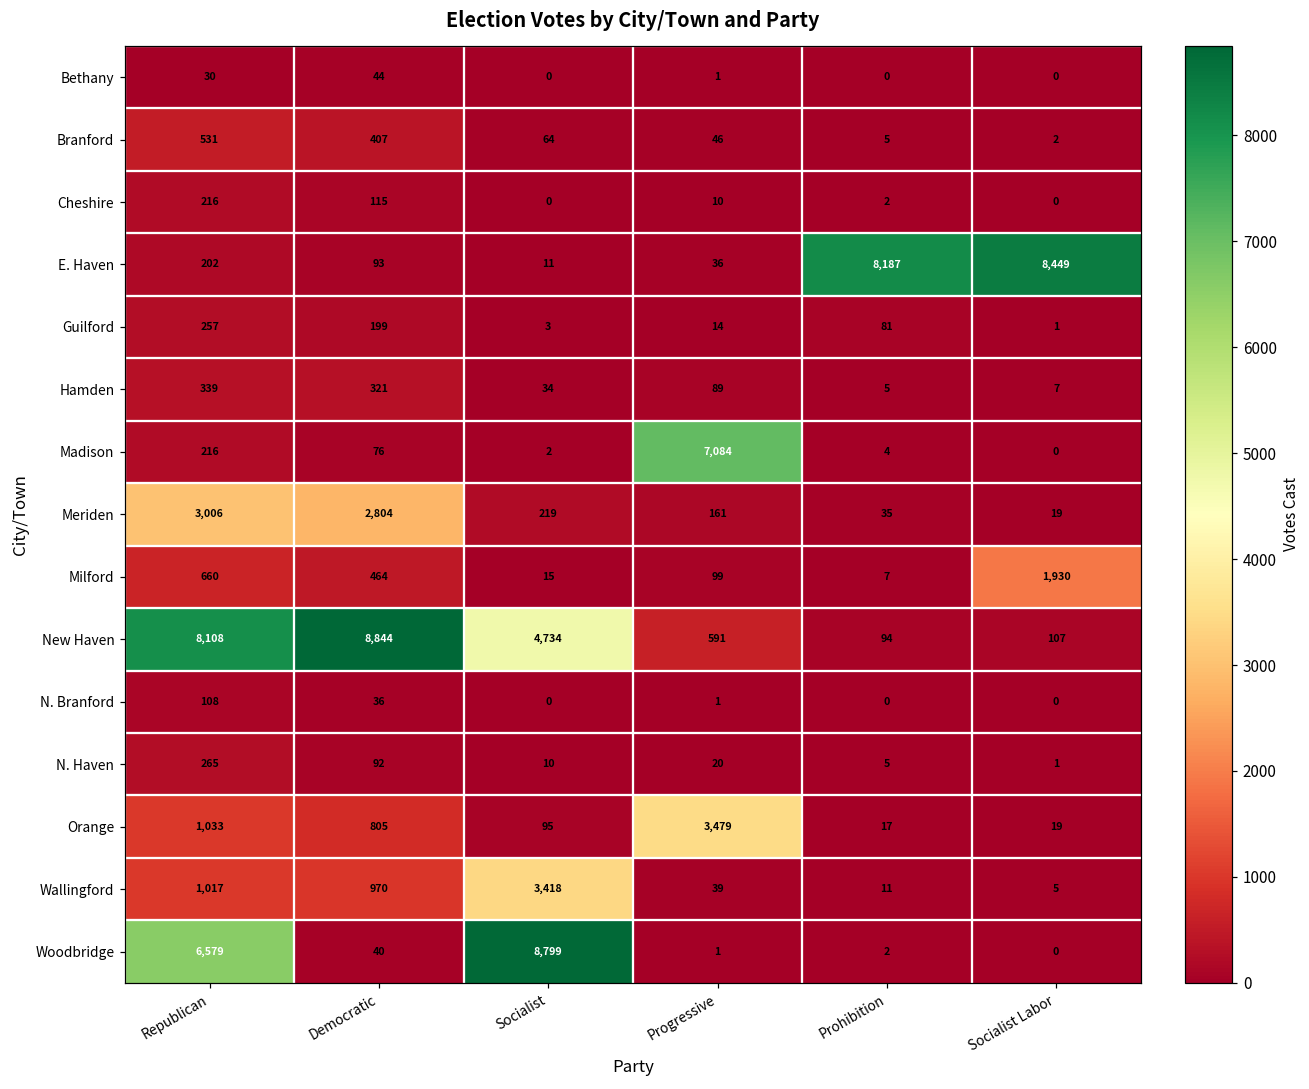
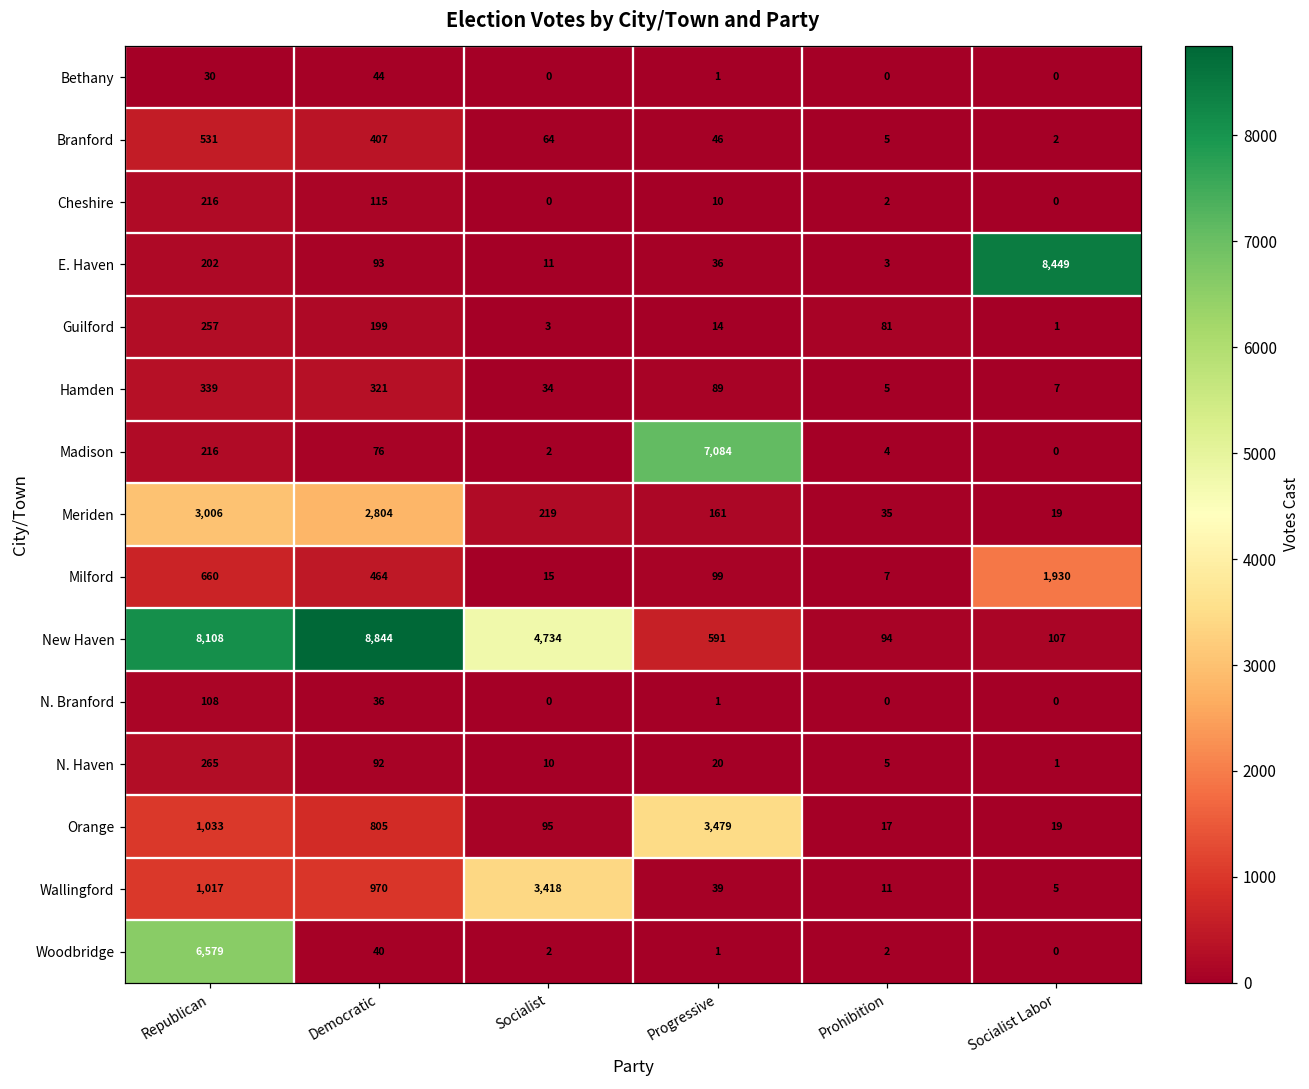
E. Haven, Prohibition: 8,187 -> 3
Woodbridge, Socialist: 8,799 -> 2
